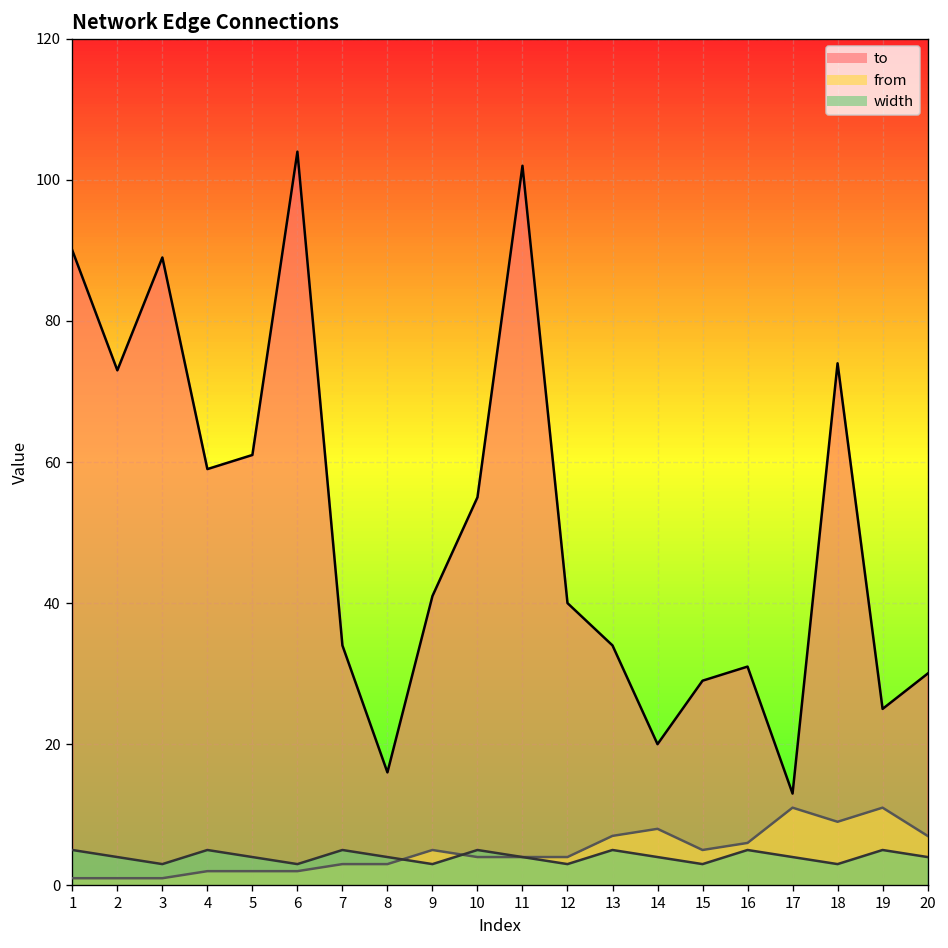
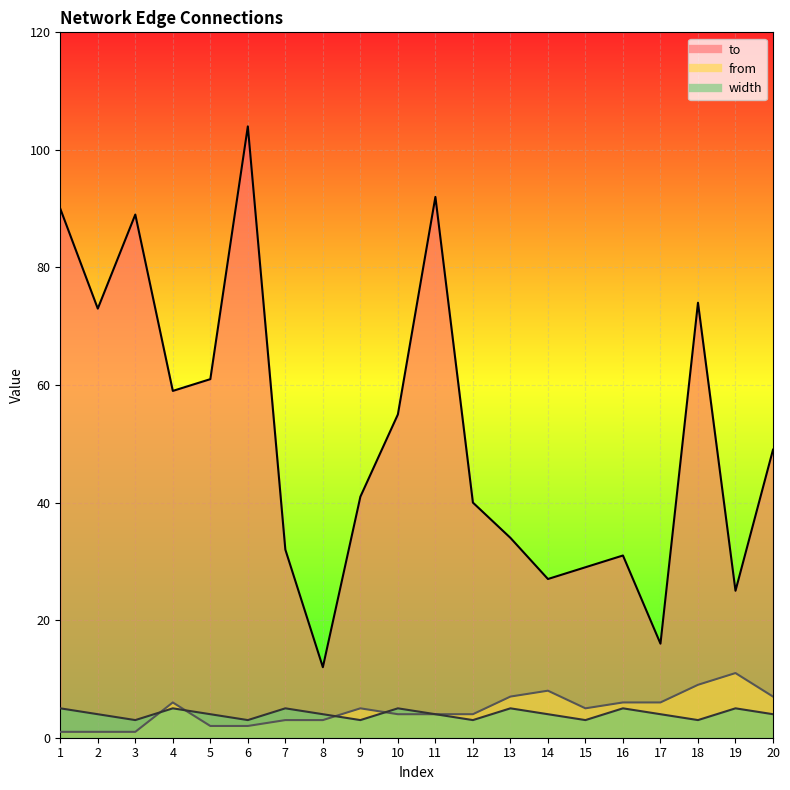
from, 4: 2 -> 6
to, 7: 34 -> 32
to, 8: 16 -> 12
to, 11: 102 -> 92
to, 14: 20 -> 27
to, 17: 13 -> 16
from, 17: 11 -> 6
to, 20: 30 -> 49
